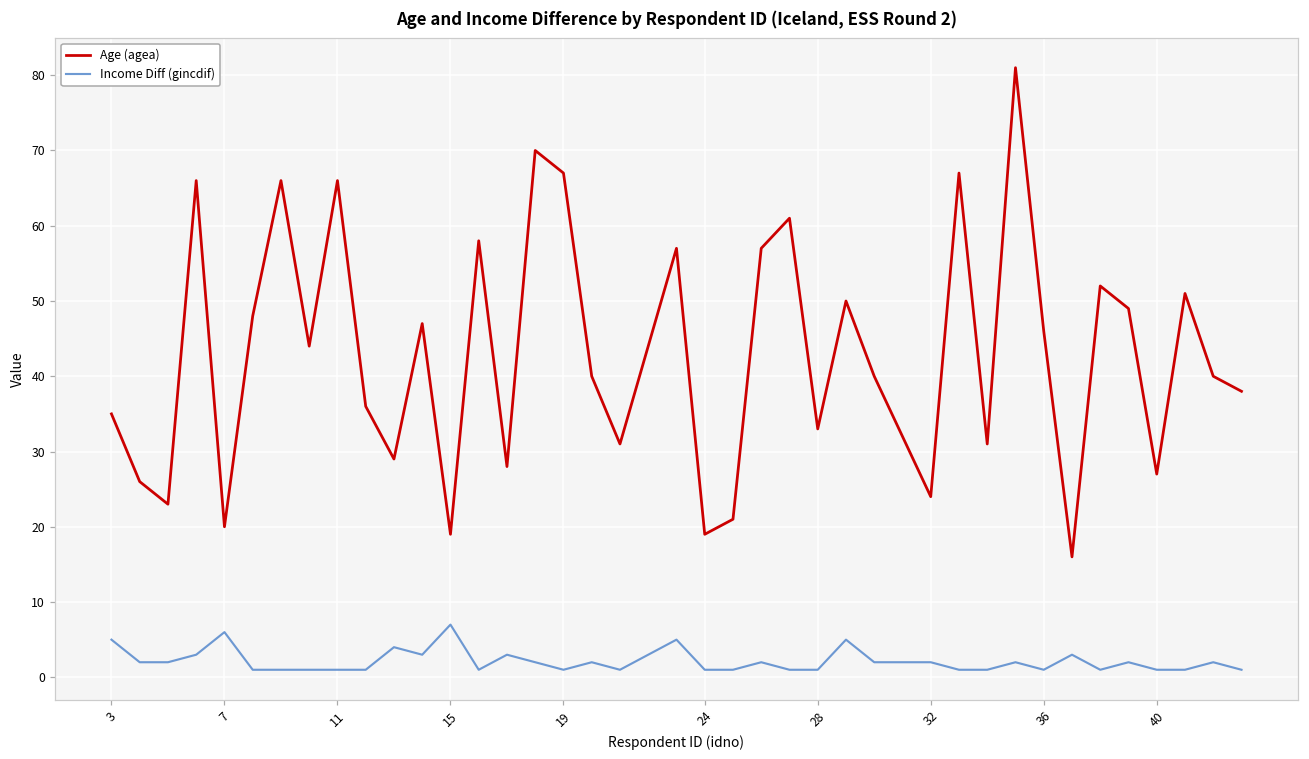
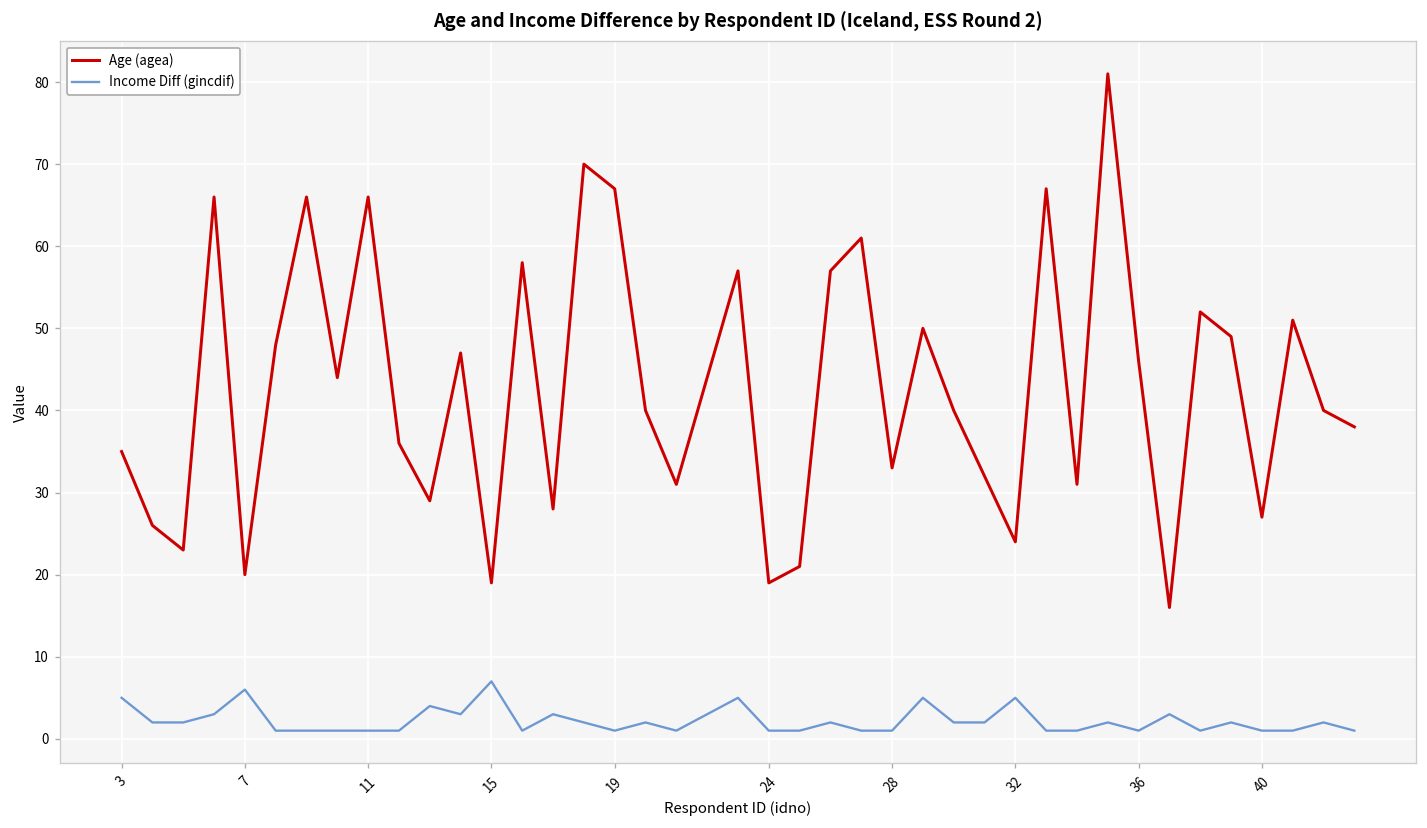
Income Diff (gincdif), 32: 2 -> 5
